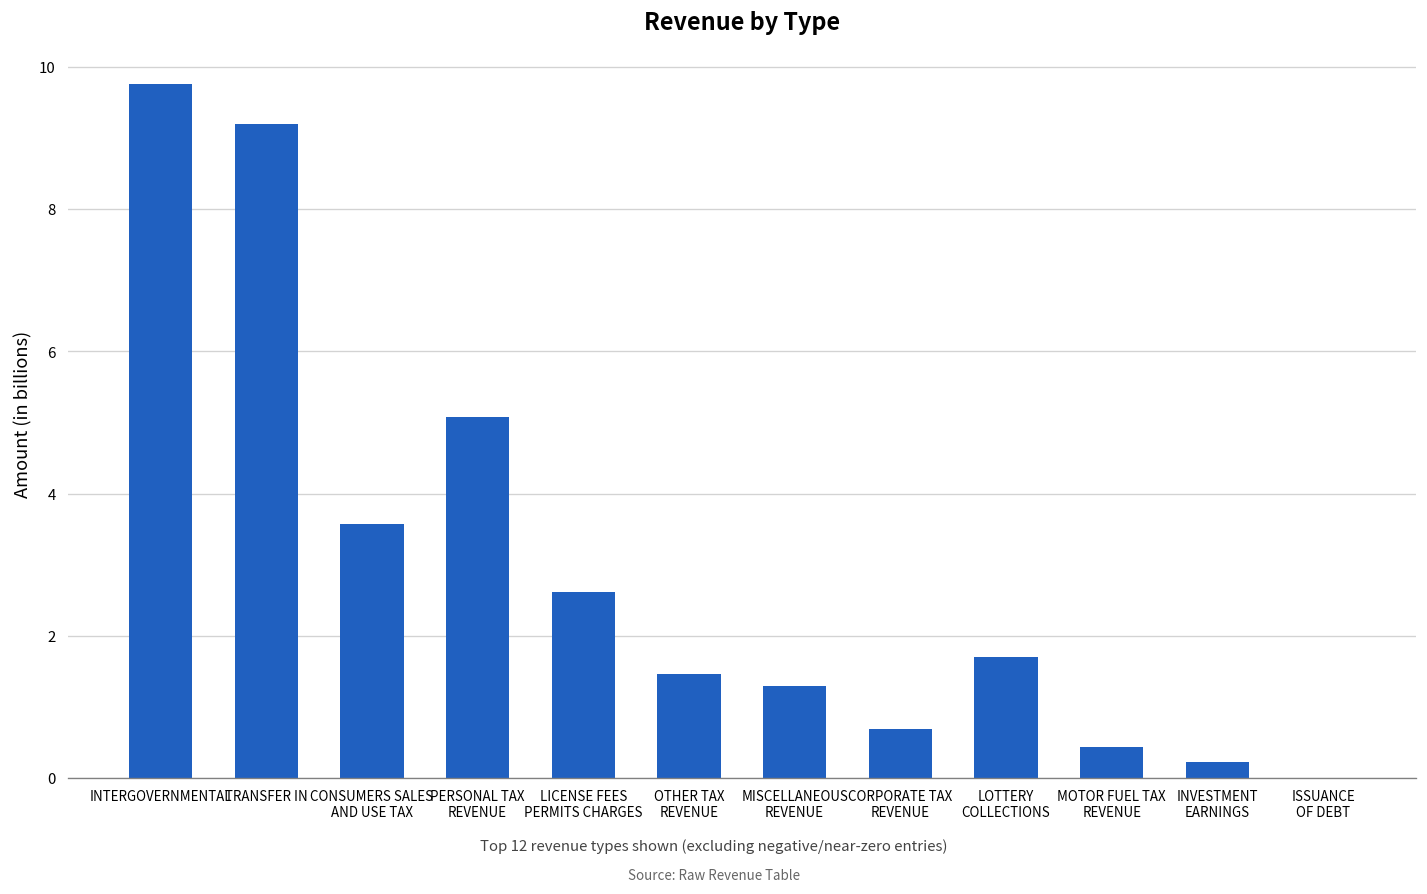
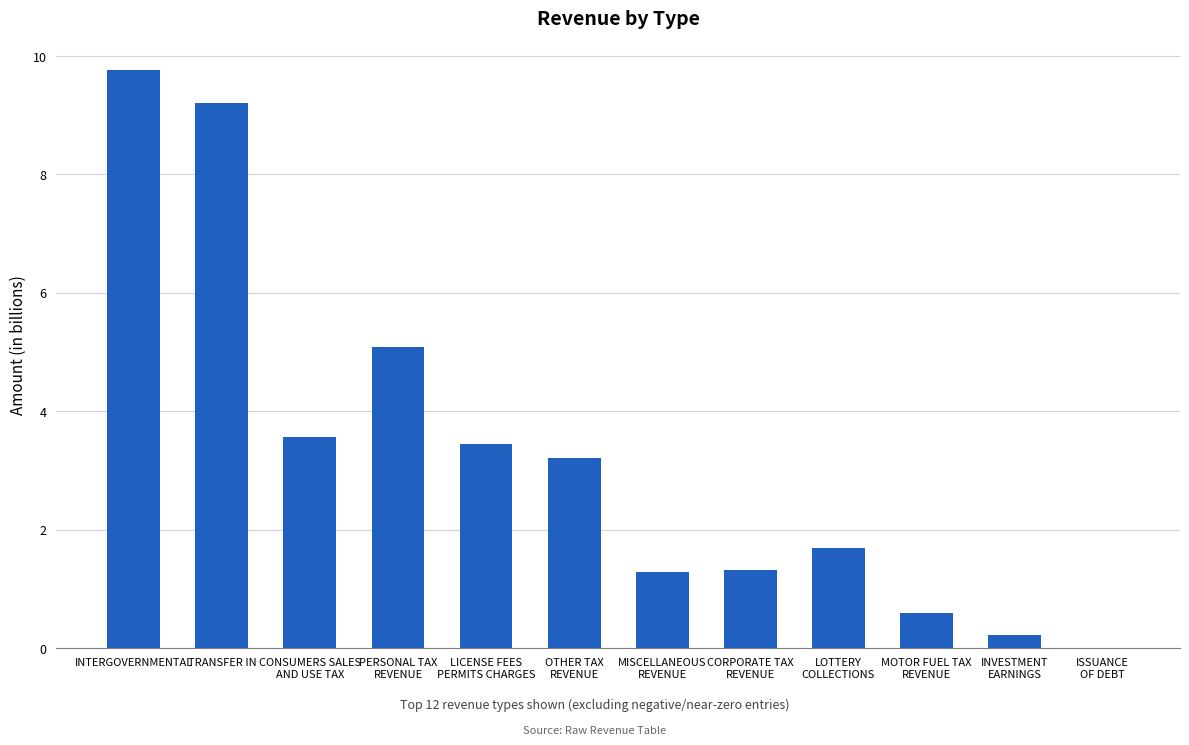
LICENSE FEES PERMITS CHARGES: 2.6 -> 3.4
OTHER TAX REVENUE: 1.5 -> 3.2
CORPORATE TAX REVENUE: 0.7 -> 1.3
MOTOR FUEL TAX REVENUE: 0.4 -> 0.6
